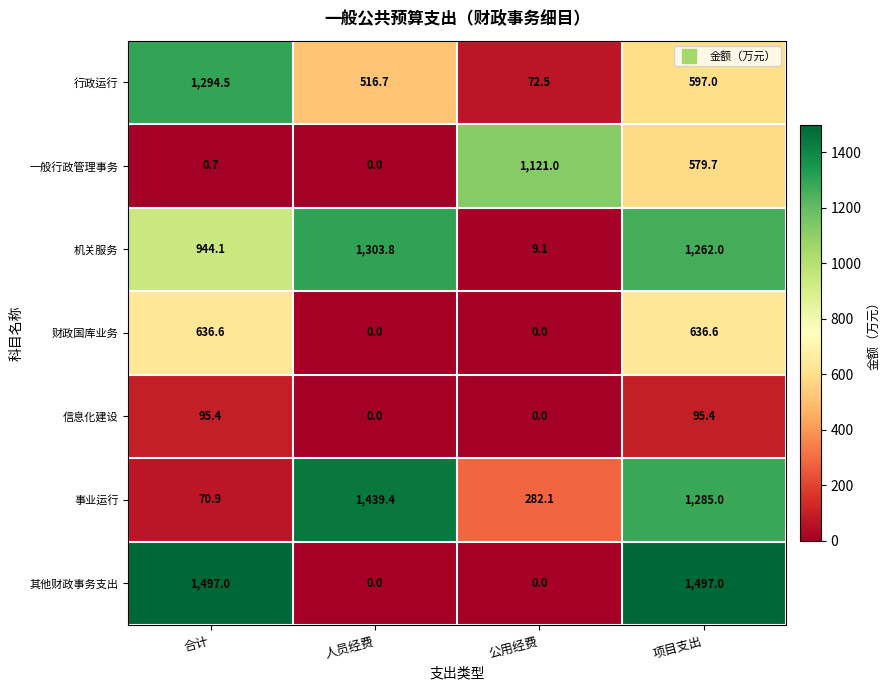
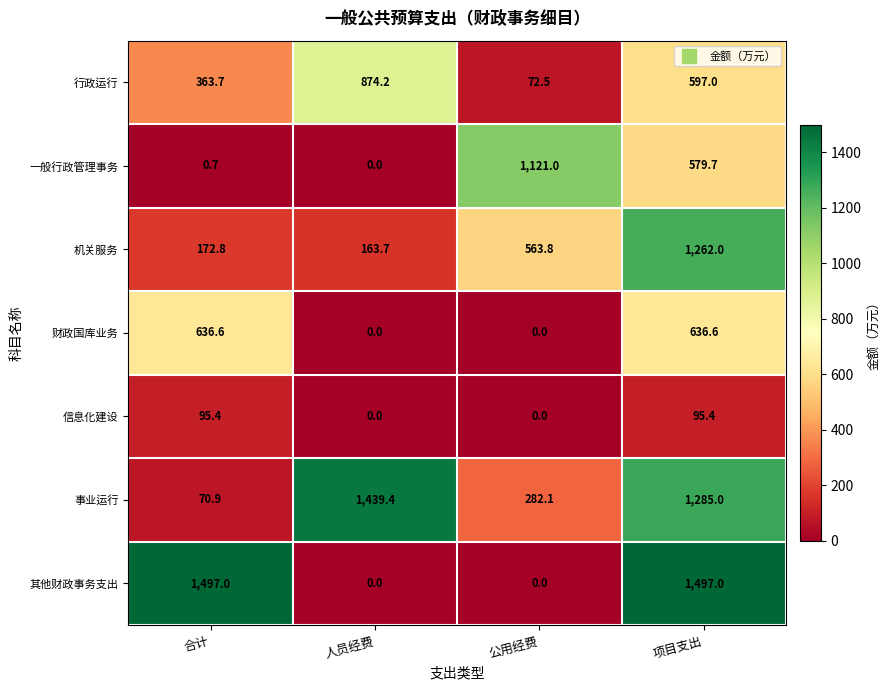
行政运行, 合计: 1,294.5 -> 363.7
行政运行, 人员经费: 516.7 -> 874.2
机关服务, 合计: 944.1 -> 172.8
机关服务, 人员经费: 1,303.8 -> 163.7
机关服务, 公用经费: 9.1 -> 563.8
